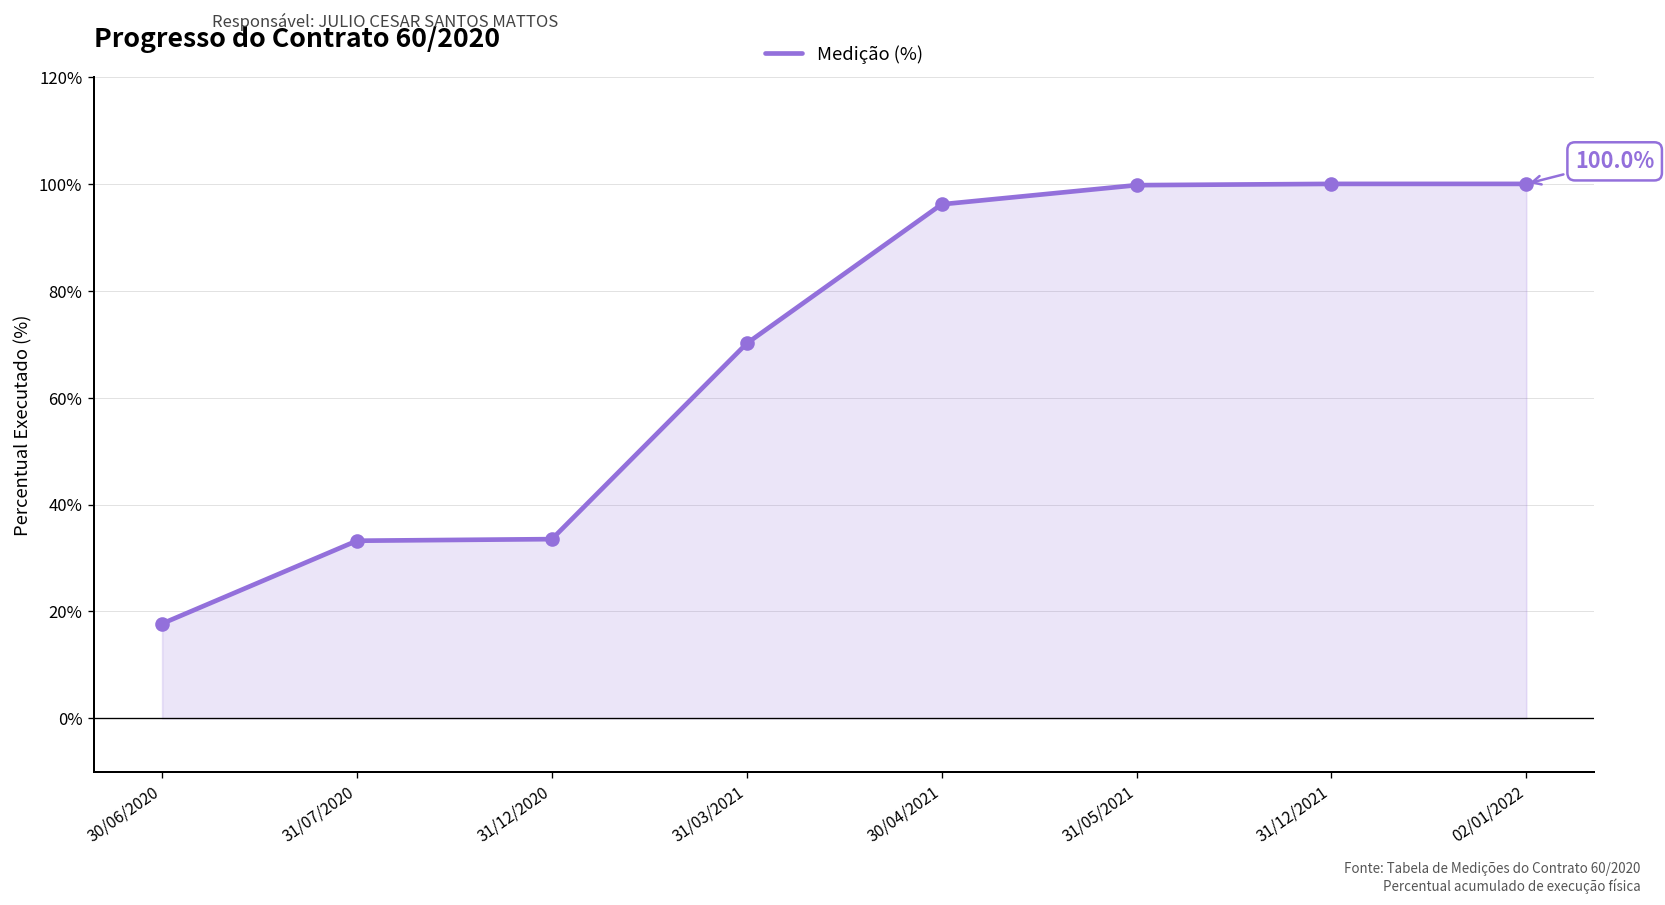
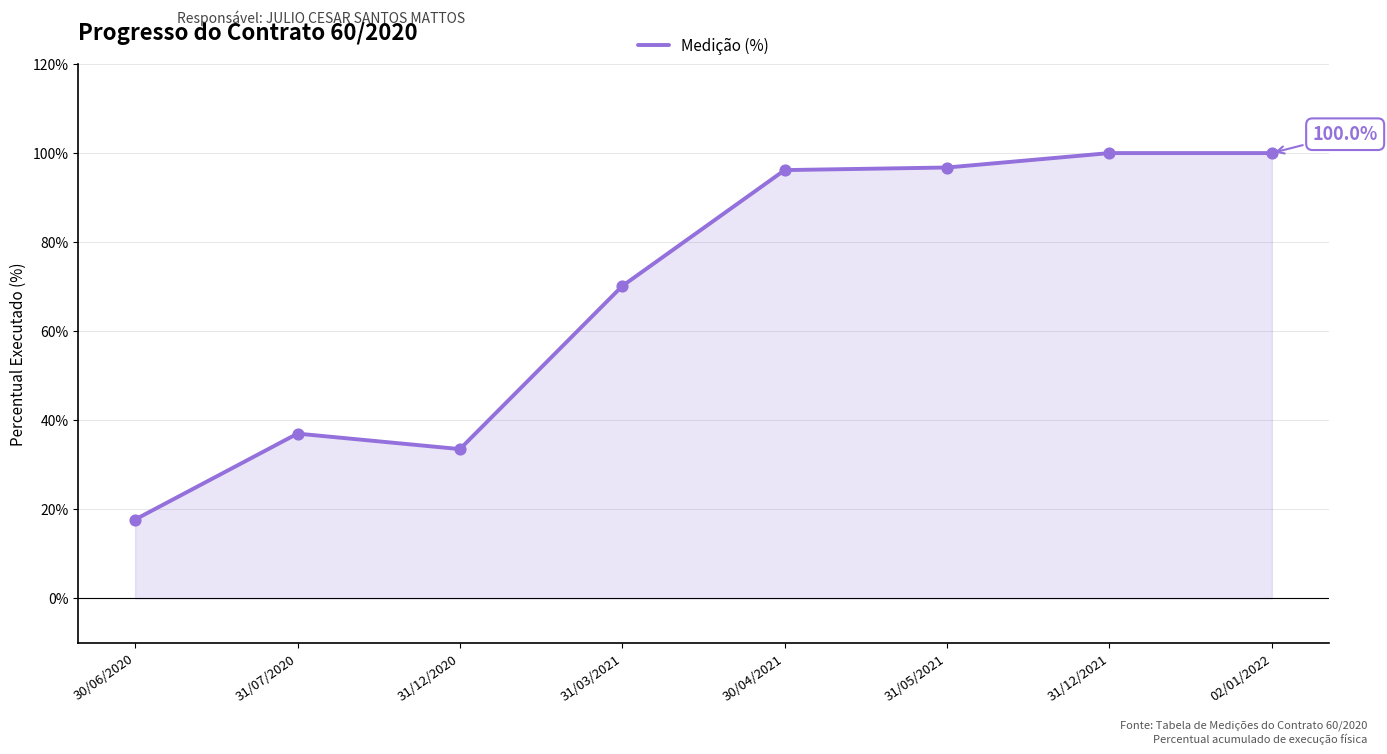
31/07/2020: 33% -> 37%
31/05/2021: 100% -> 97%
